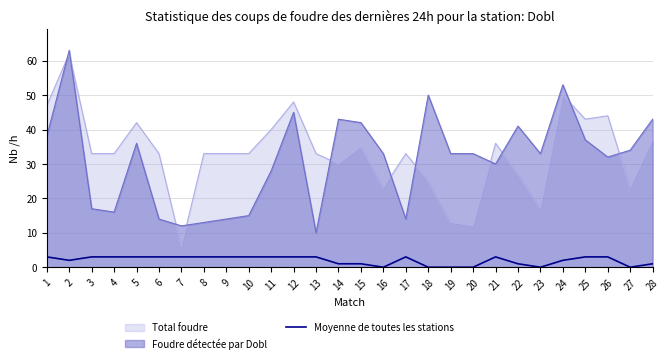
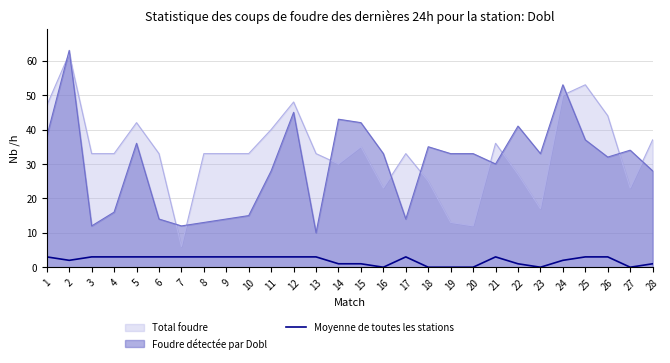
Foudre détectée par Dobl, 3: 17 -> 12
Foudre détectée par Dobl, 18: 50 -> 35
Total foudre, 25: 43 -> 53
Foudre détectée par Dobl, 28: 43 -> 28
